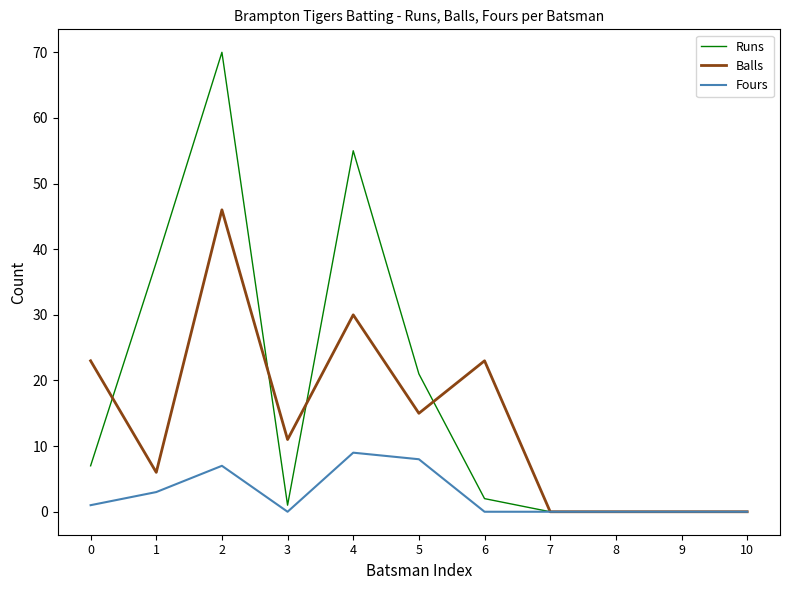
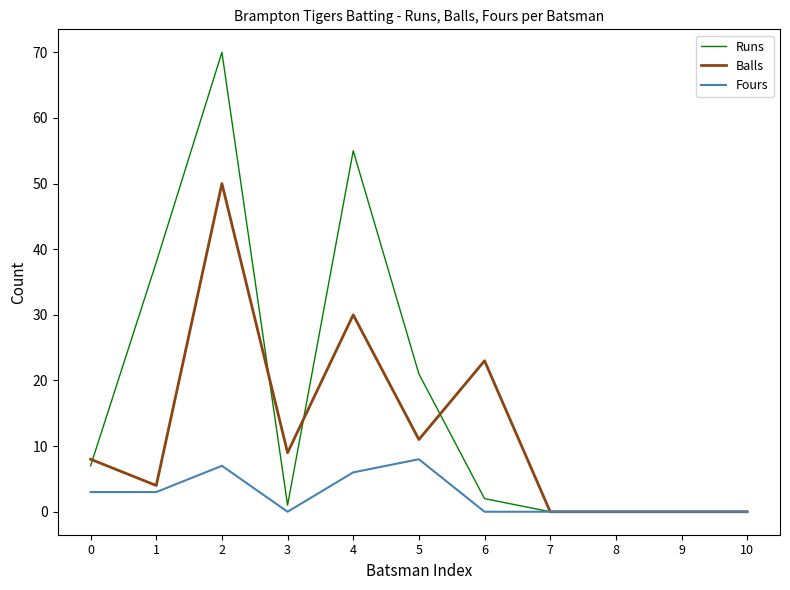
Balls, 0: 23 -> 8
Fours, 0: 1 -> 3
Balls, 1: 6 -> 4
Balls, 2: 46 -> 50
Balls, 3: 11 -> 9
Fours, 4: 9 -> 6
Balls, 5: 15 -> 11
